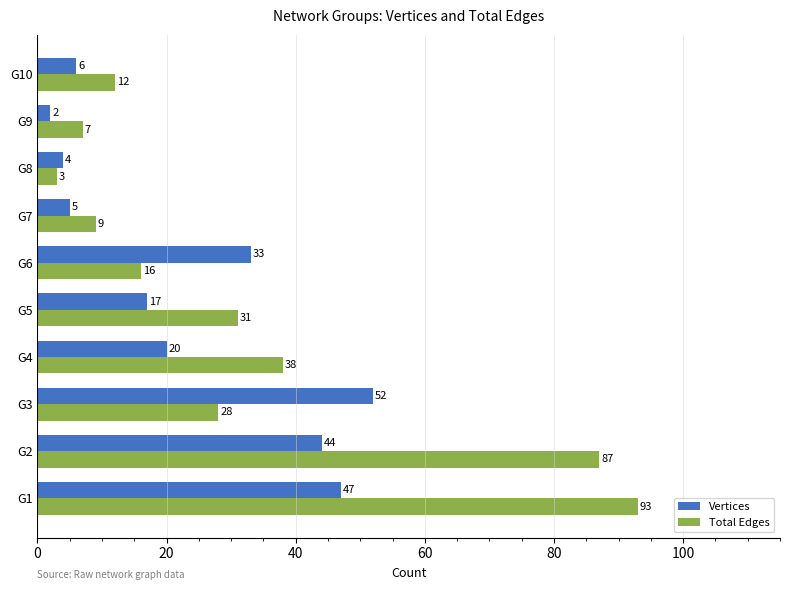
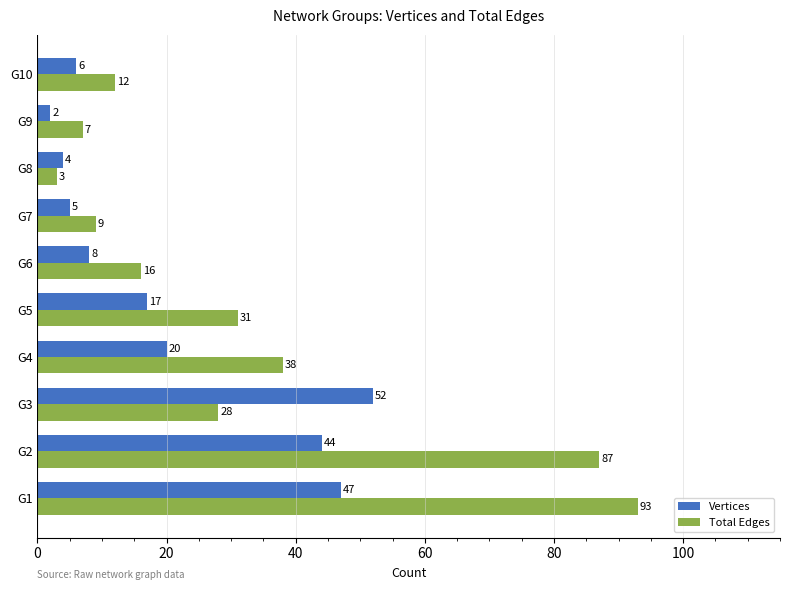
Vertices, G6: 33 -> 8
